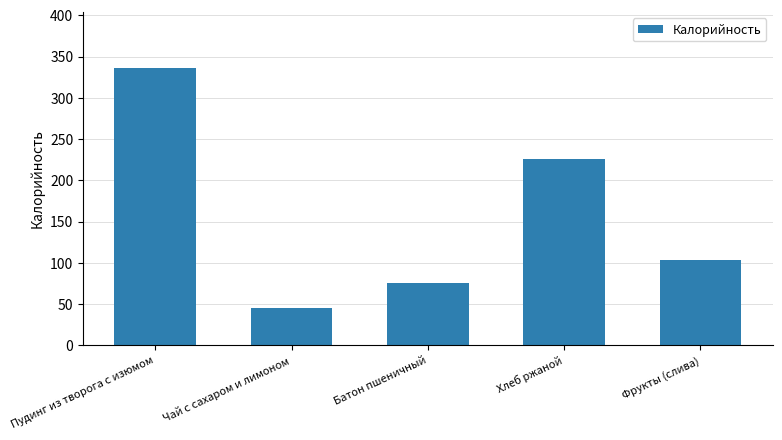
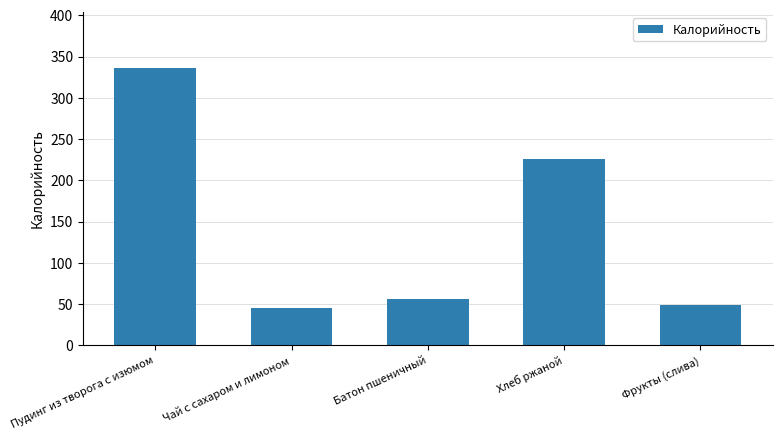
Батон пшеничный: 80 -> 60
Фрукты (слива): 100 -> 50
